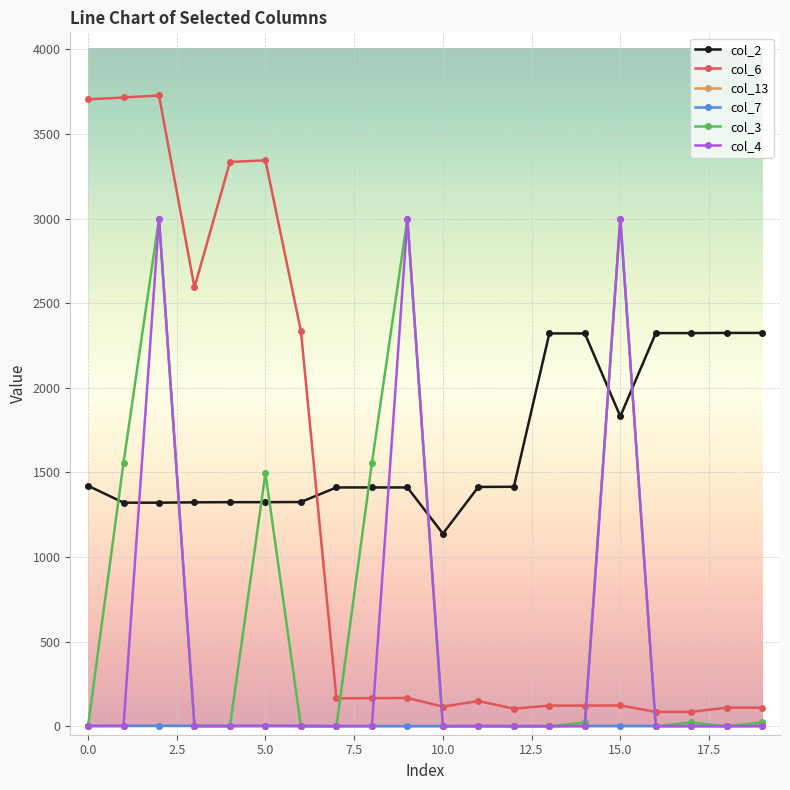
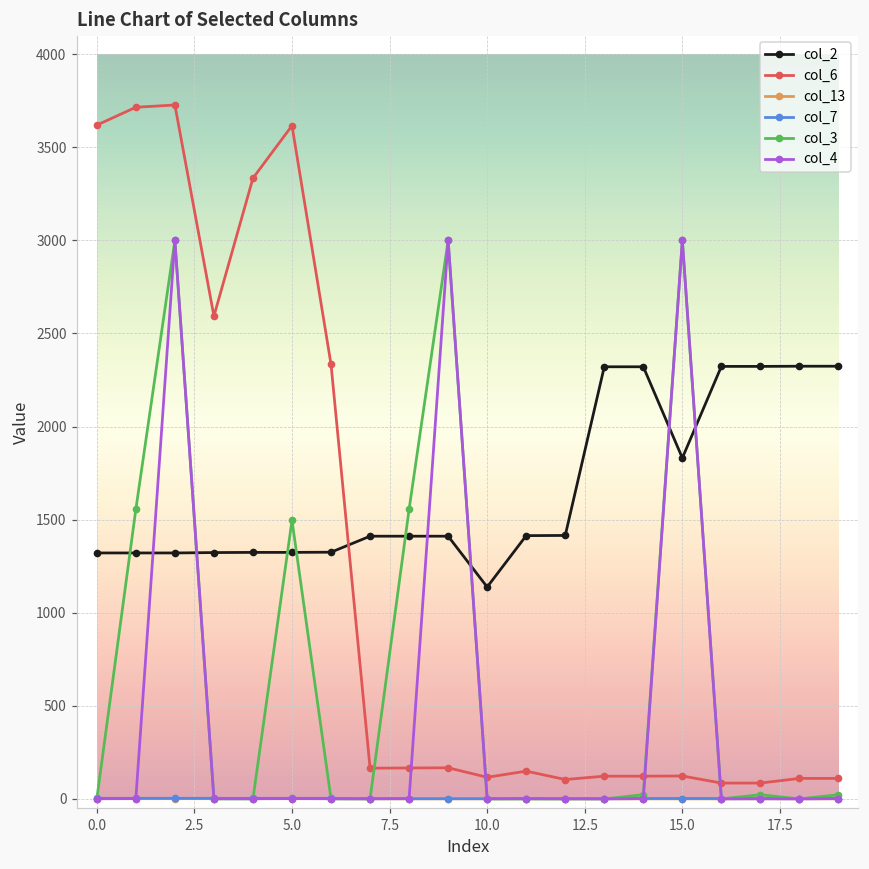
col_2, 0.0: 1420 -> 1320
col_6, 0.0: 3700 -> 3620
col_6, 5.0: 3340 -> 3620
